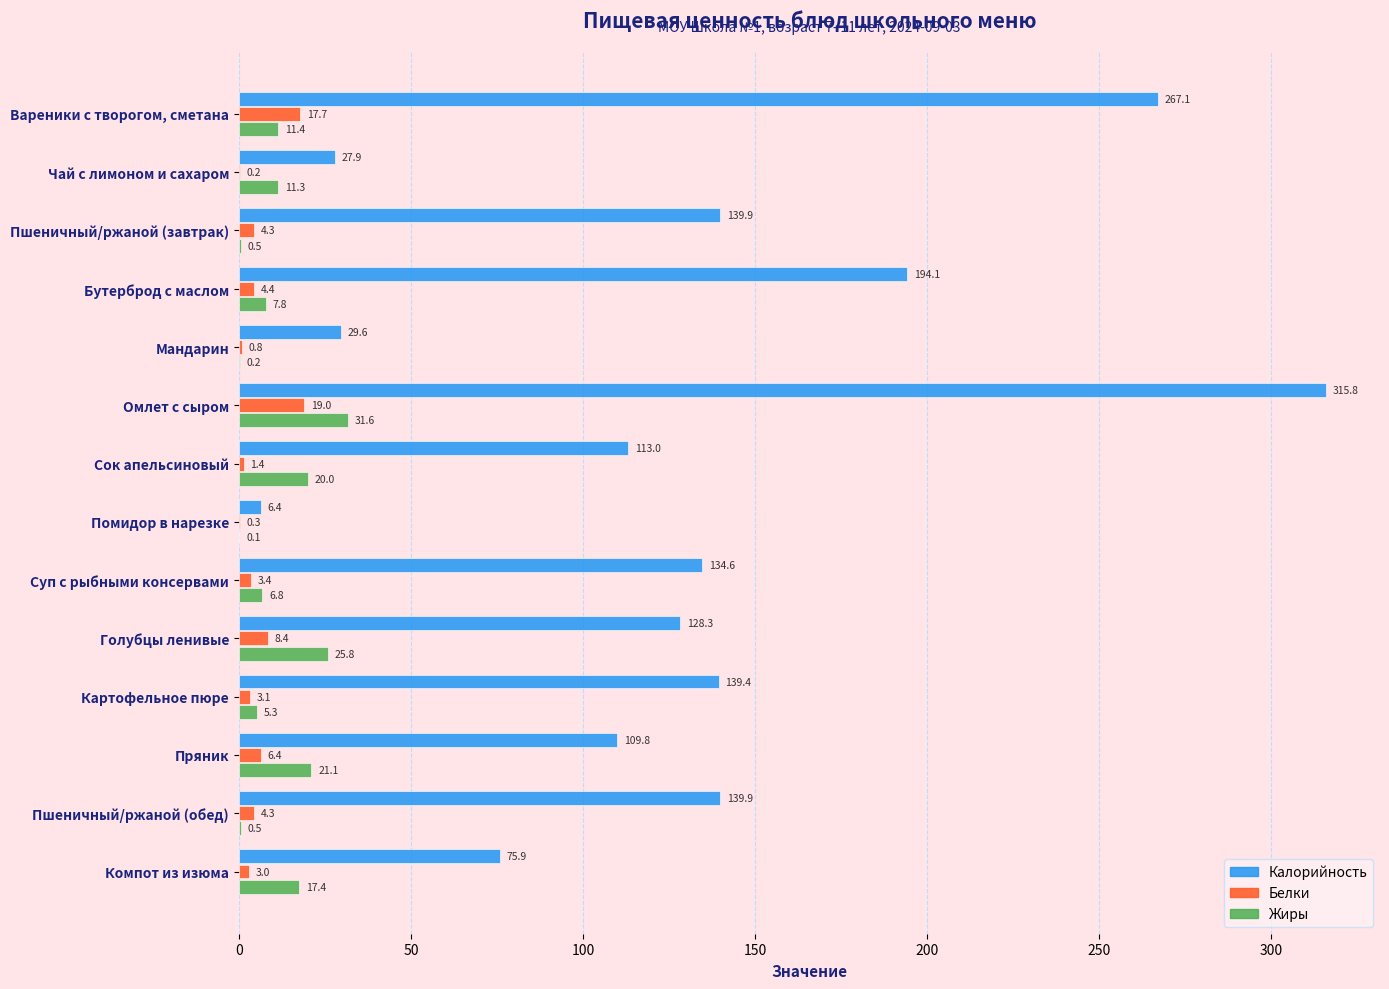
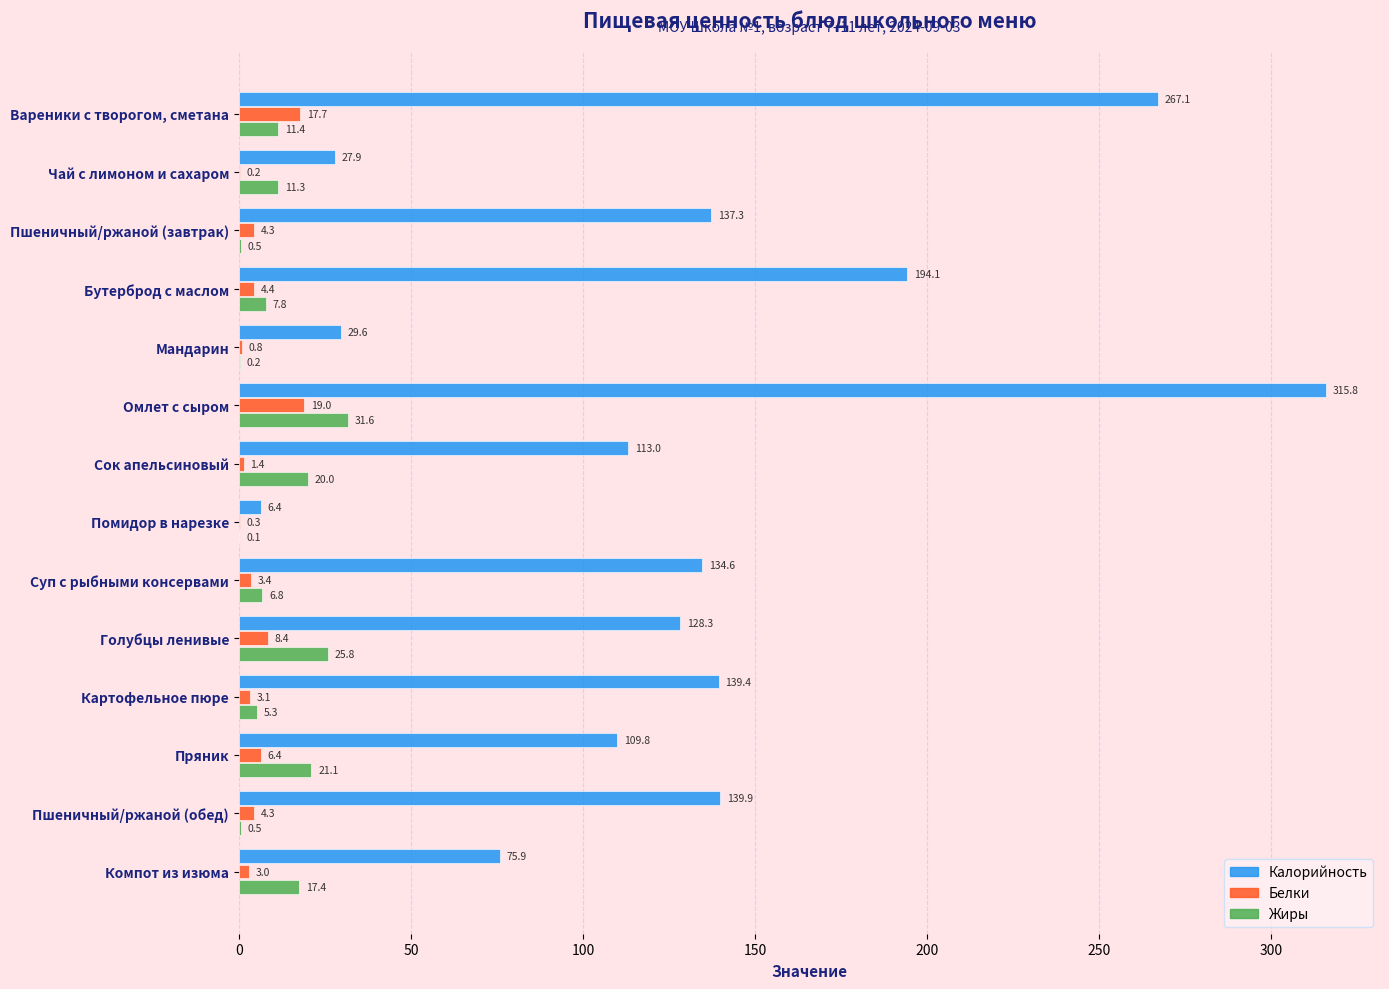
Калорийность, Пшеничный/ржаной (завтрак): 139.9 -> 137.3
